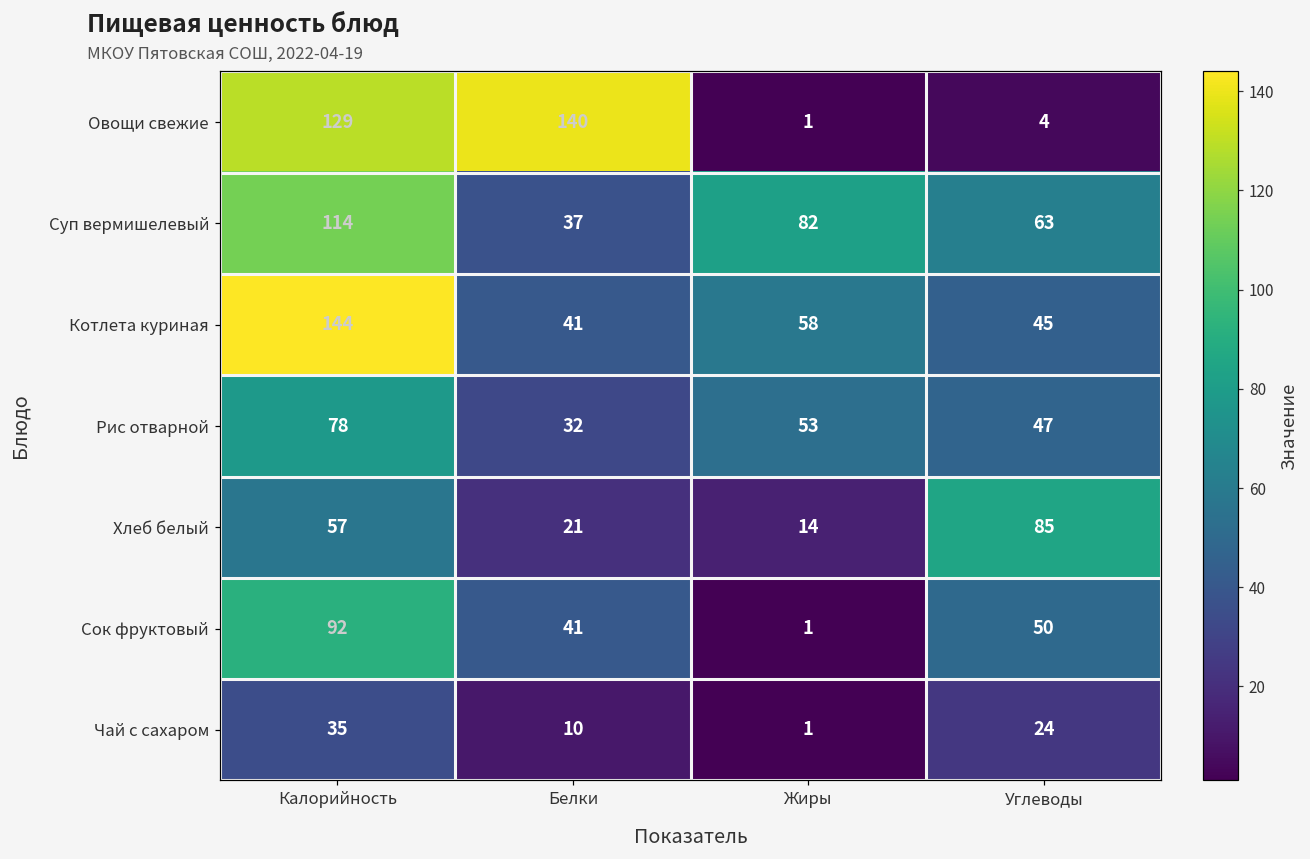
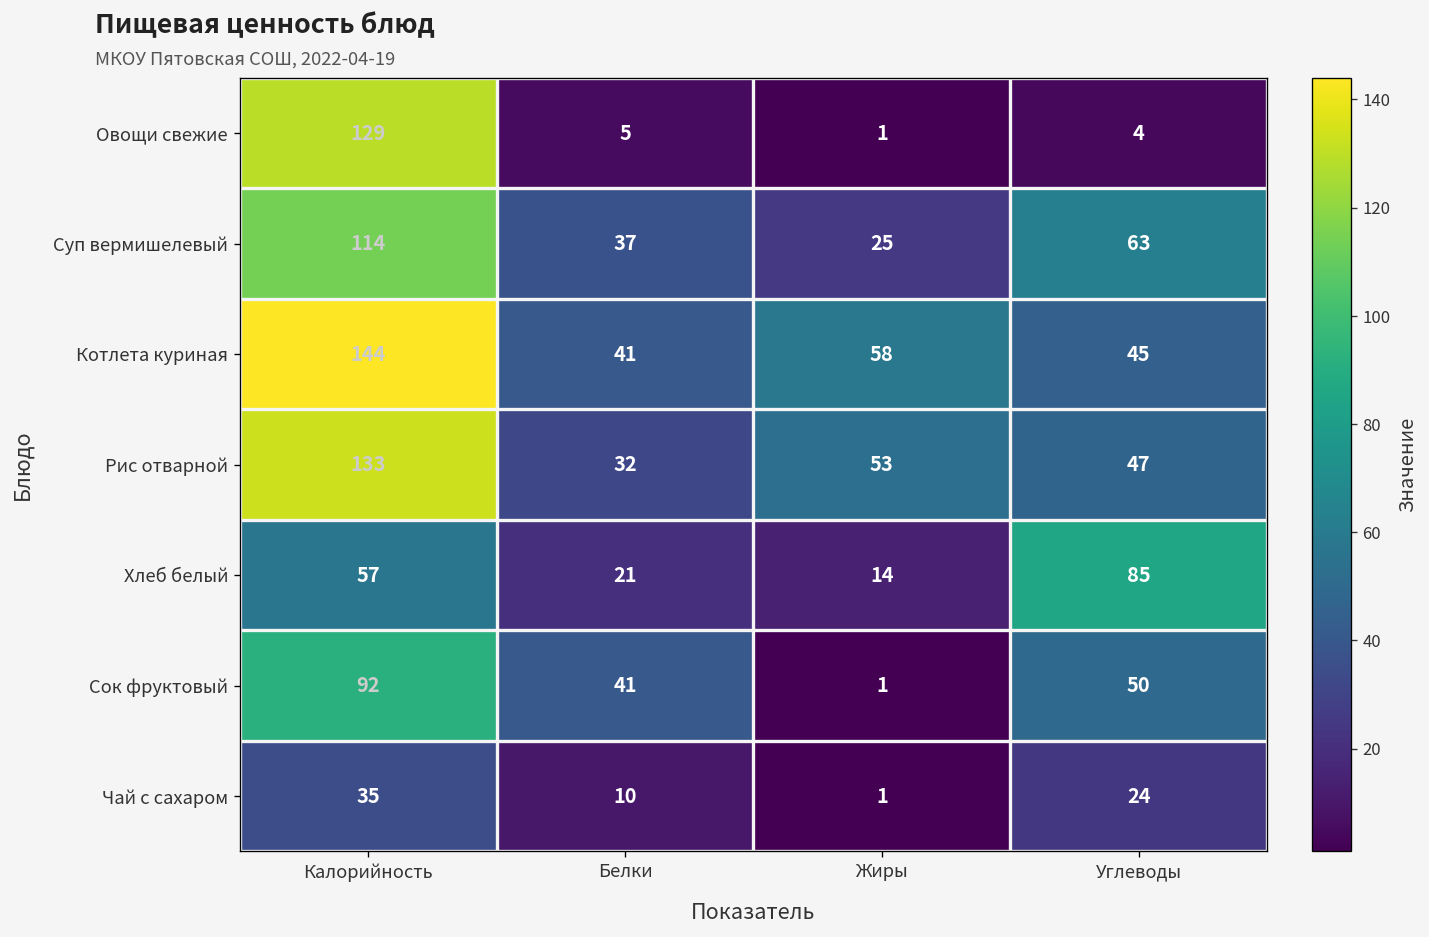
Овощи свежие, Белки: 140 -> 5
Суп вермишелевый, Жиры: 82 -> 25
Рис отварной, Калорийность: 78 -> 133
